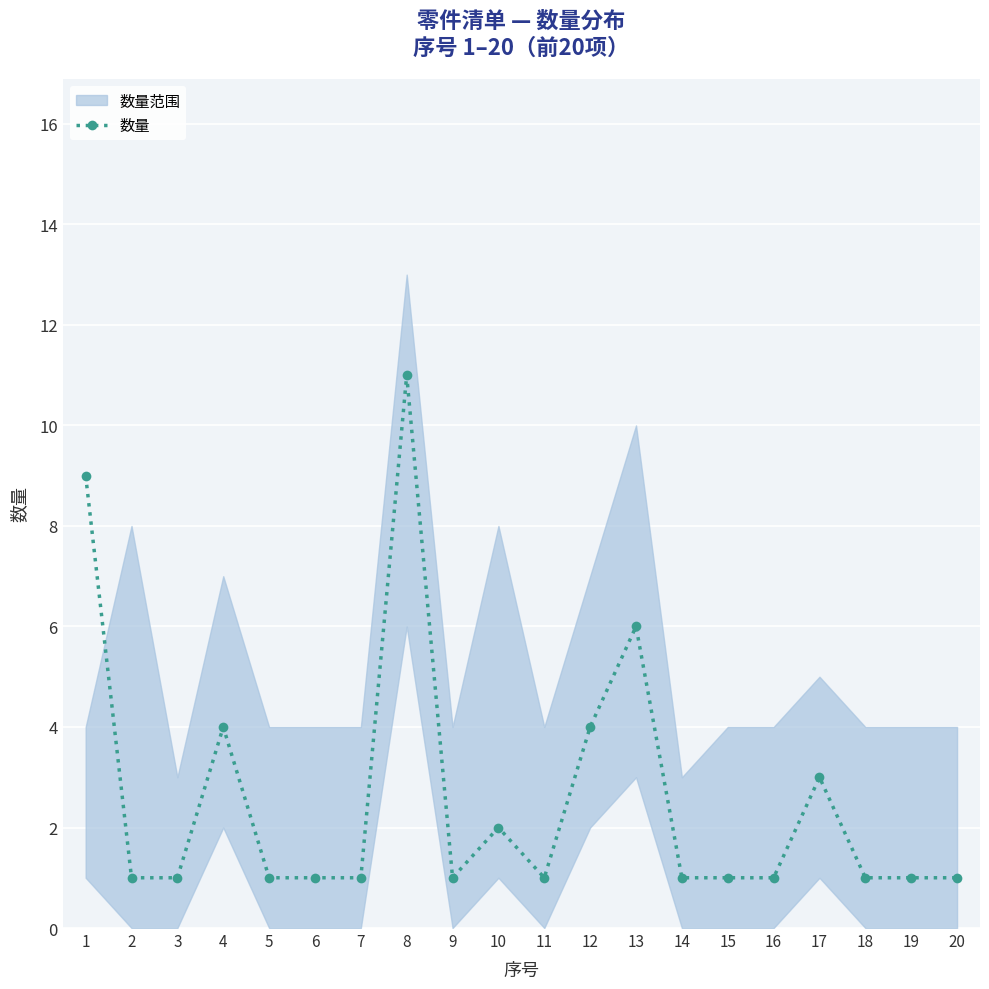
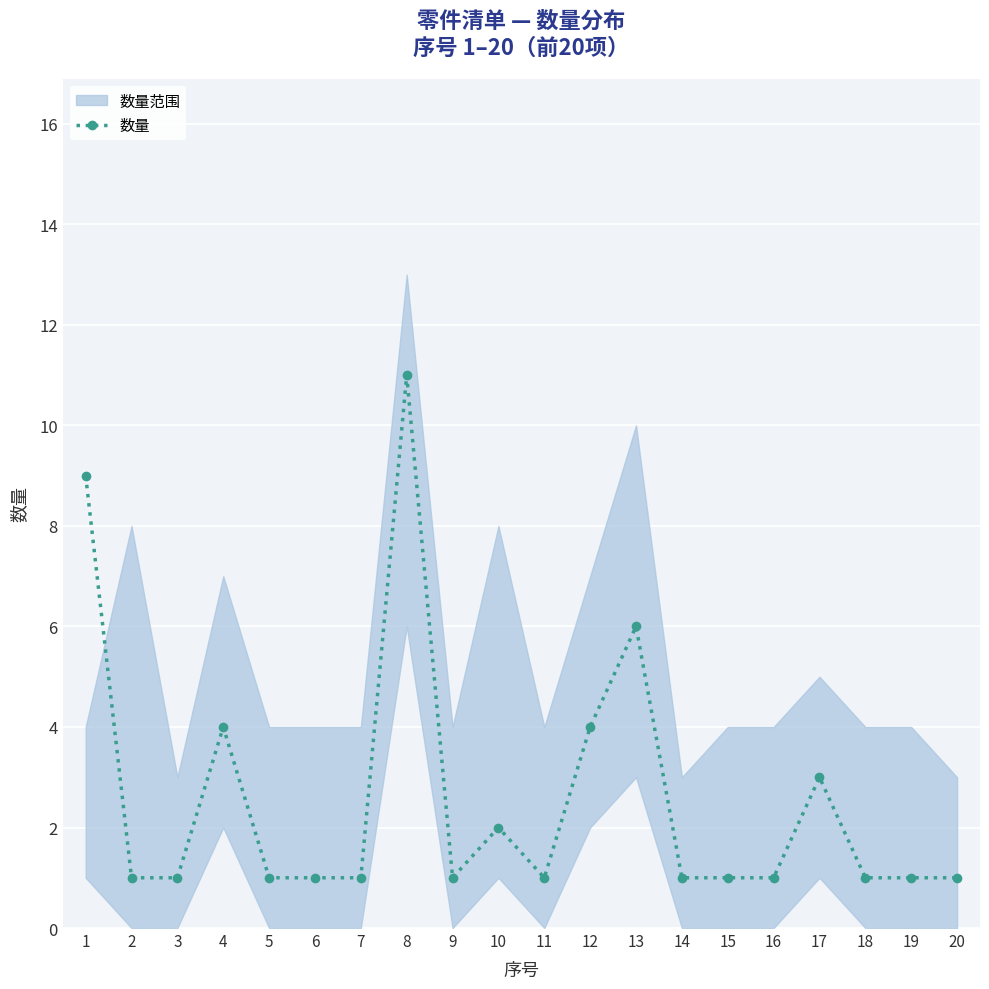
数量范围, 20: 4 -> 3
